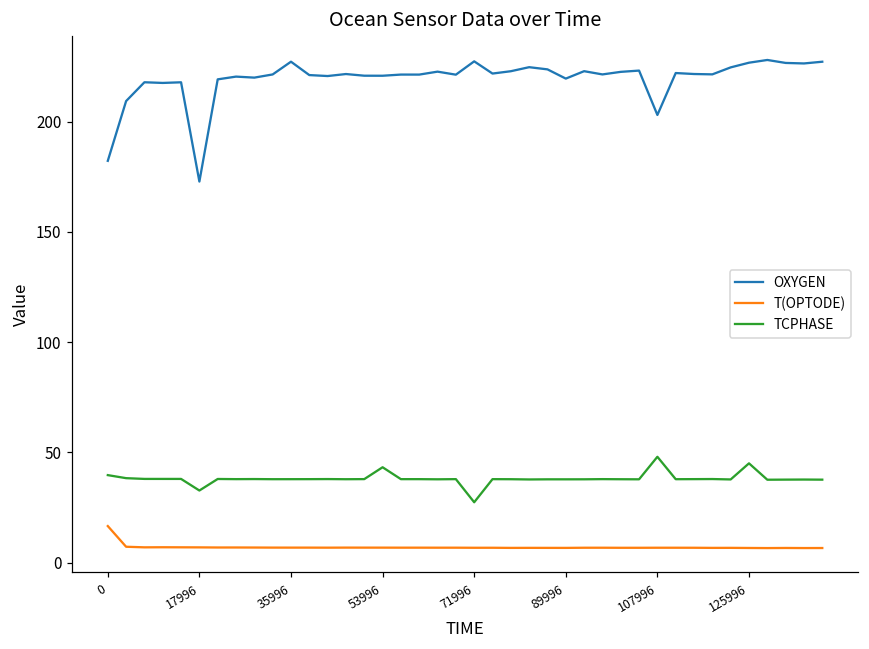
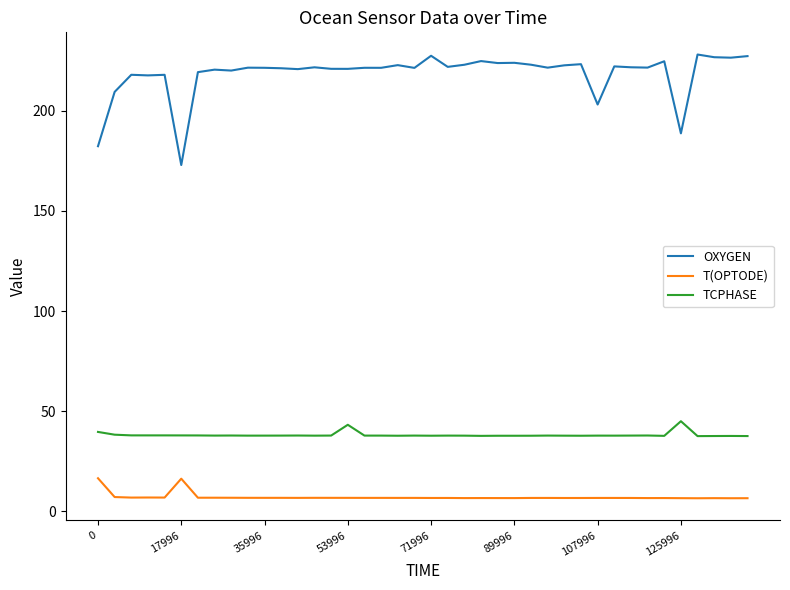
T(OPTODE), 17996: 7 -> 16
TCPHASE, 17996: 33 -> 38
OXYGEN, 35996: 227 -> 221
TCPHASE, 71996: 27 -> 38
OXYGEN, 89996: 220 -> 224
TCPHASE, 107996: 48 -> 38
OXYGEN, 125996: 227 -> 189
